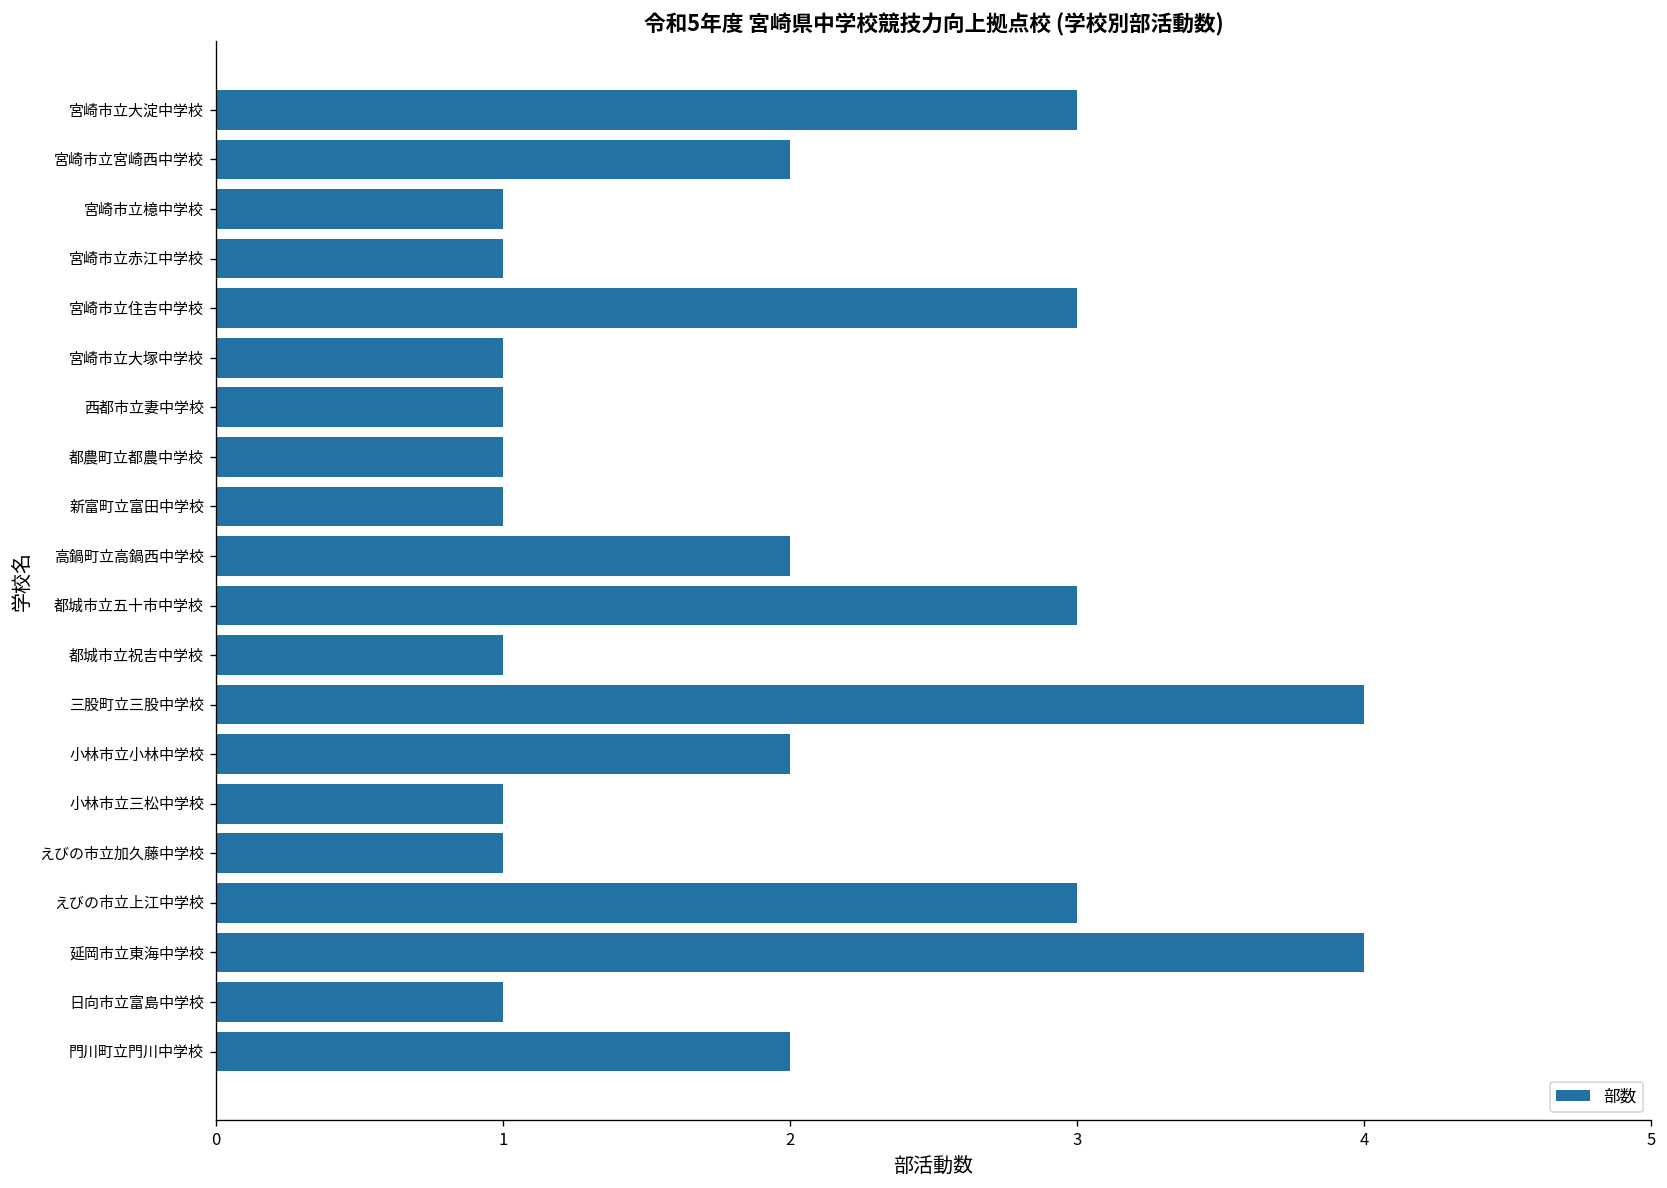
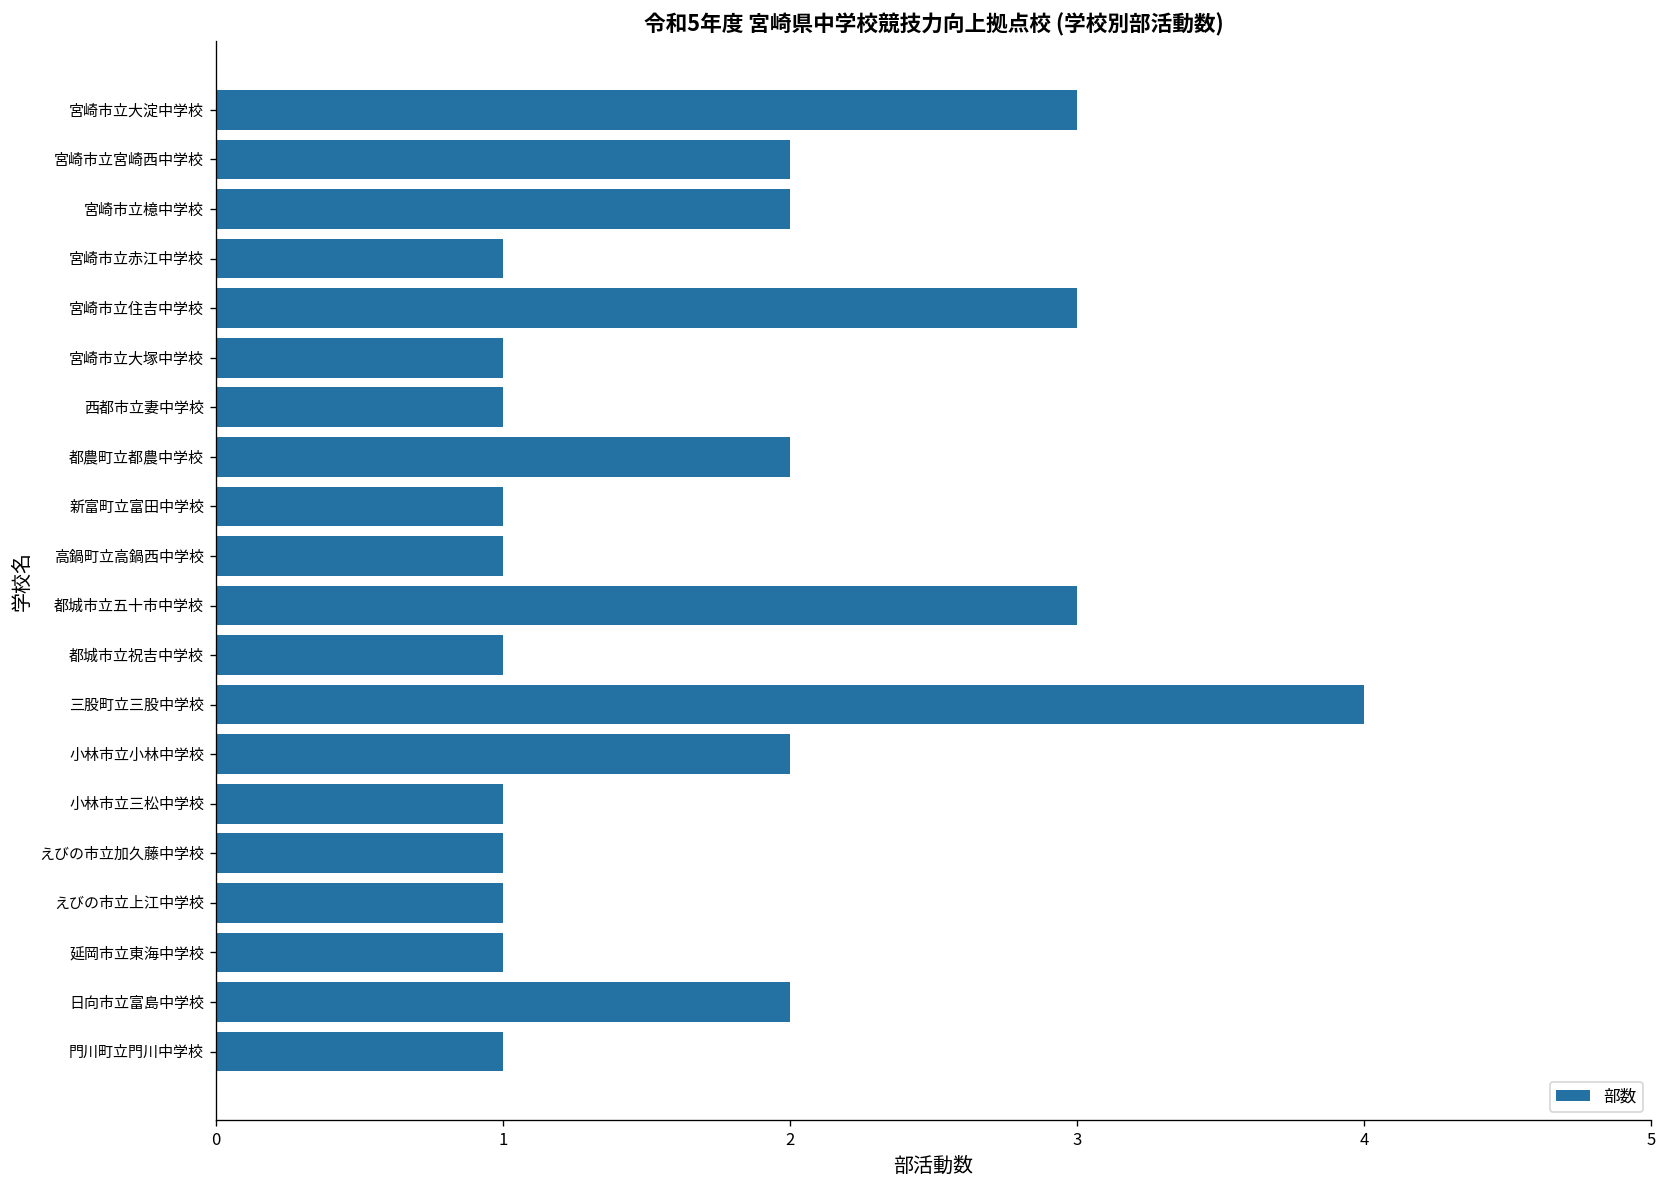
宮崎市立檍中学校: 1 -> 2
都農町立都農中学校: 1 -> 2
高鍋町立高鍋西中学校: 2 -> 1
えびの市立上江中学校: 3 -> 1
延岡市立東海中学校: 4 -> 1
日向市立富島中学校: 1 -> 2
門川町立門川中学校: 2 -> 1
